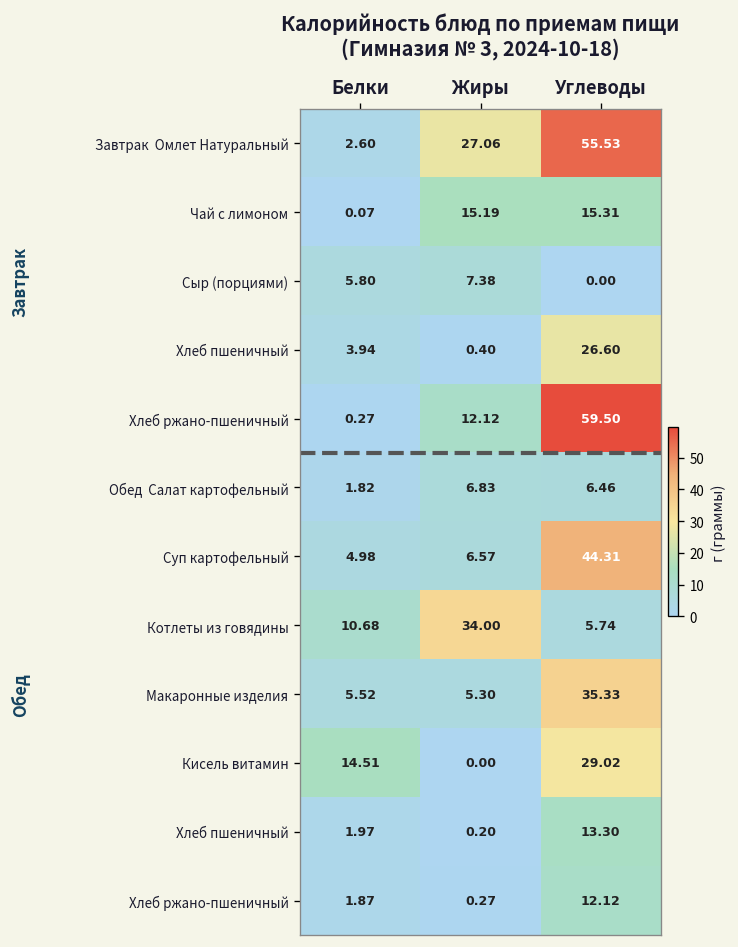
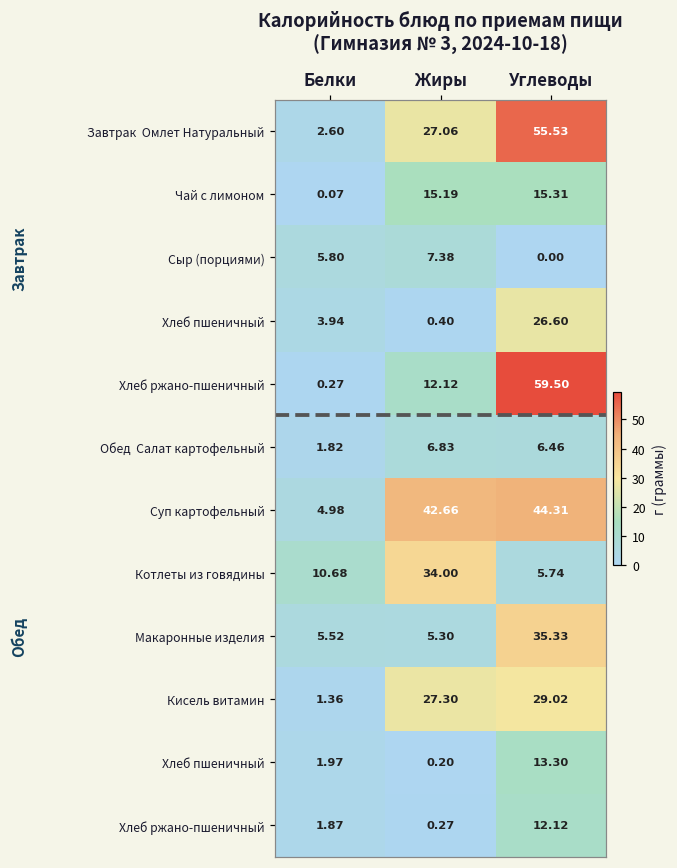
Суп картофельный, Жиры: 6.57 -> 42.66
Кисель витамин, Белки: 14.51 -> 1.36
Кисель витамин, Жиры: 0.00 -> 27.30
